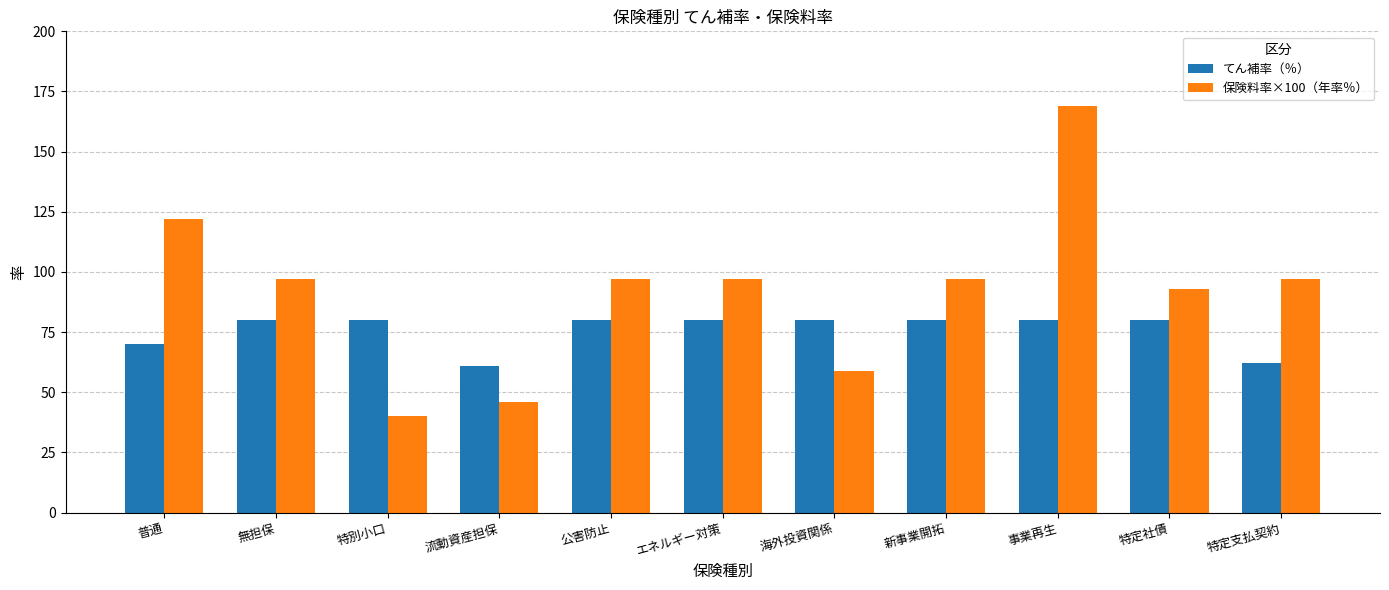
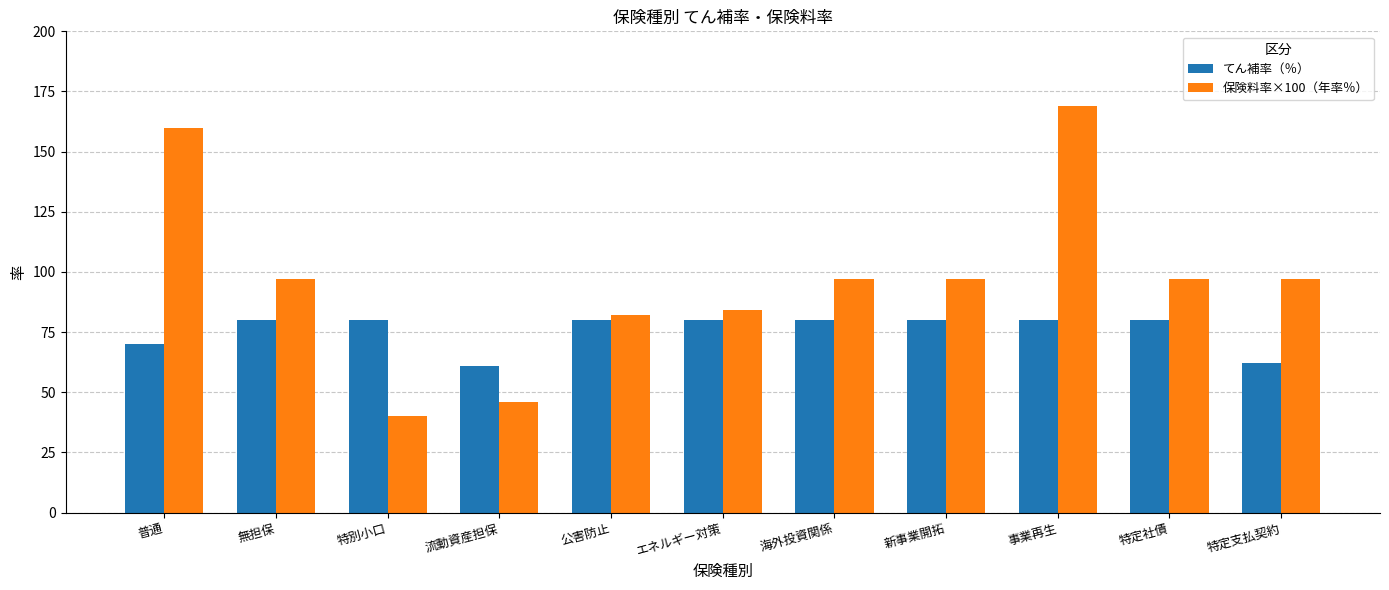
保険料率×100（年率％）, 普通: 122 -> 160
保険料率×100（年率％）, 公害防止: 97 -> 82
保険料率×100（年率％）, エネルギー対策: 97 -> 84
保険料率×100（年率％）, 海外投資関係: 59 -> 97
保険料率×100（年率％）, 特定社債: 93 -> 97
